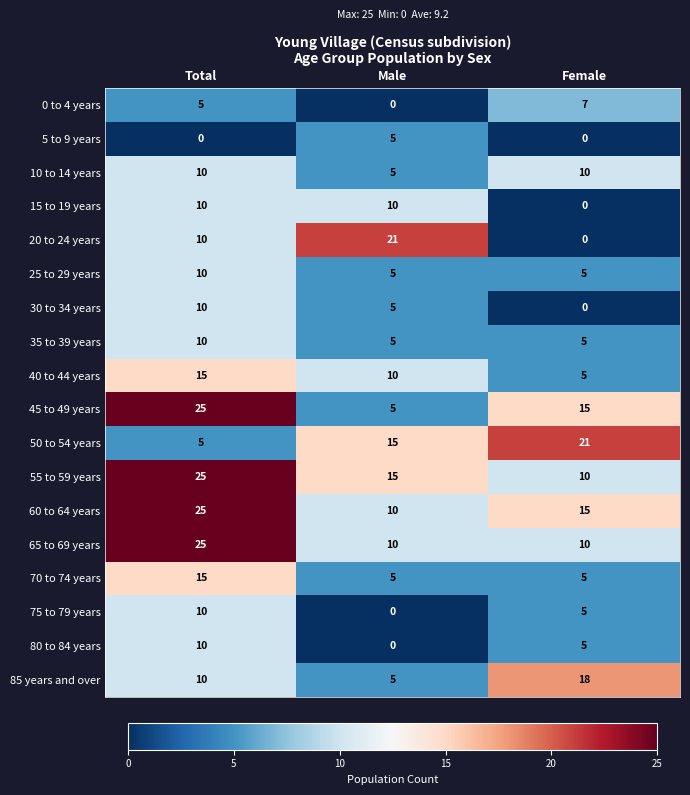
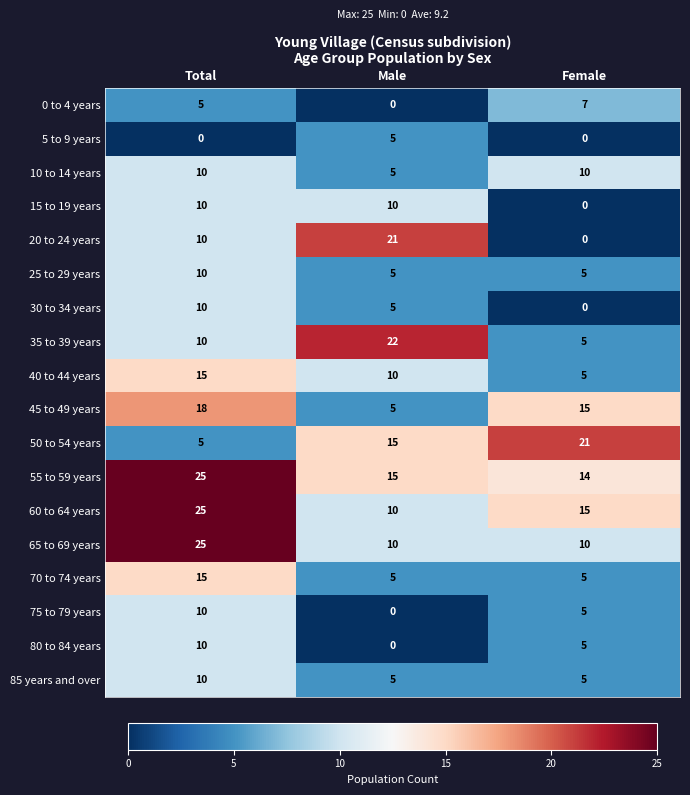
35 to 39 years, Male: 5 -> 22
45 to 49 years, Total: 25 -> 18
55 to 59 years, Female: 10 -> 14
85 years and over, Female: 18 -> 5
